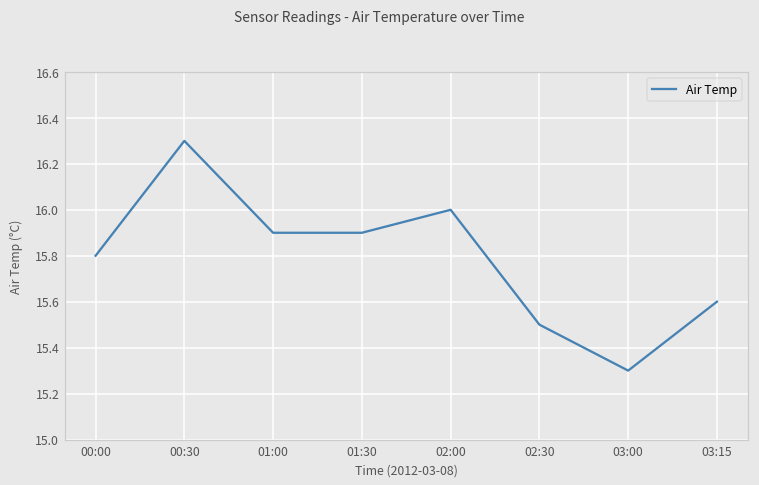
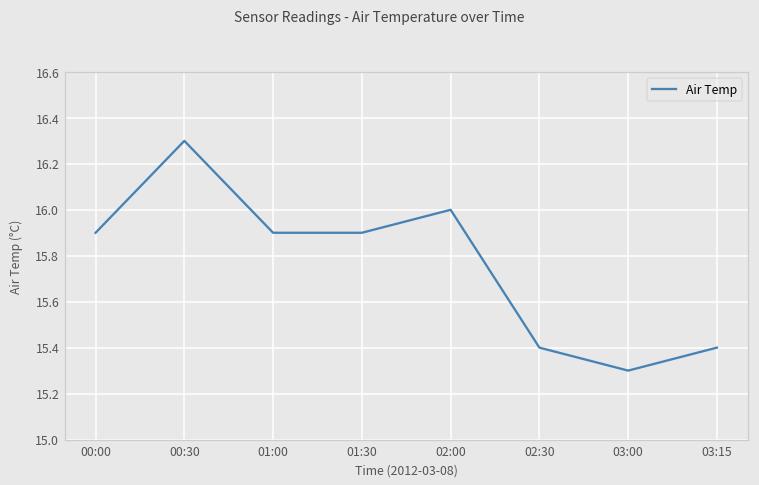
00:00: 15.8 -> 15.9
02:30: 15.5 -> 15.4
03:15: 15.6 -> 15.4
